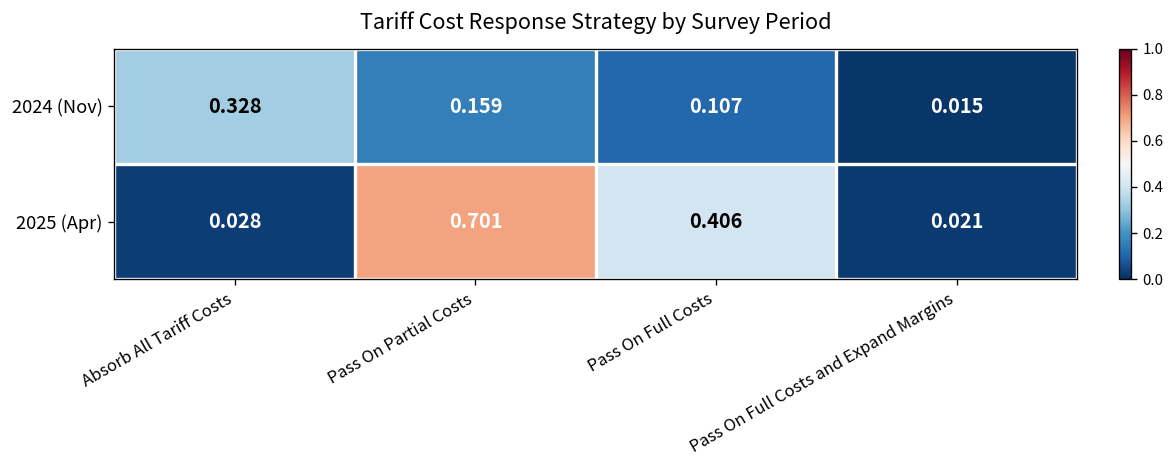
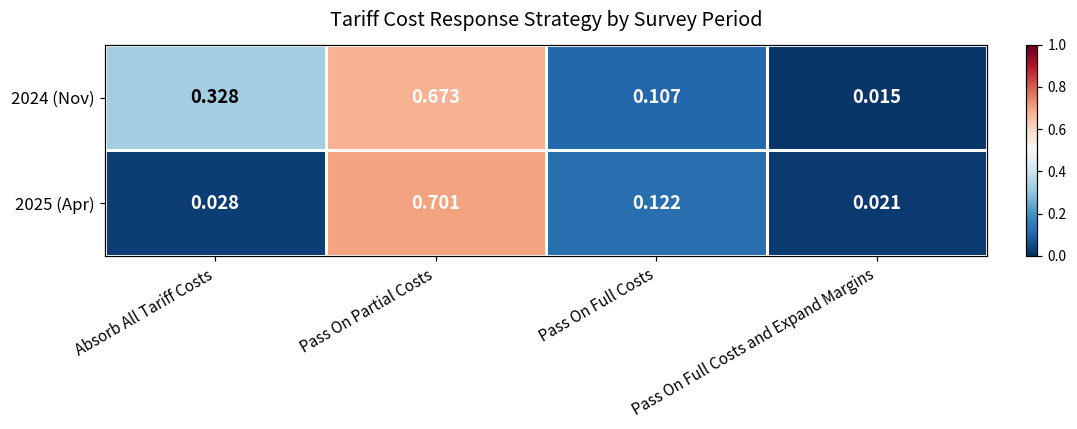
2024 (Nov), Pass On Partial Costs: 0.159 -> 0.673
2025 (Apr), Pass On Full Costs: 0.406 -> 0.122
